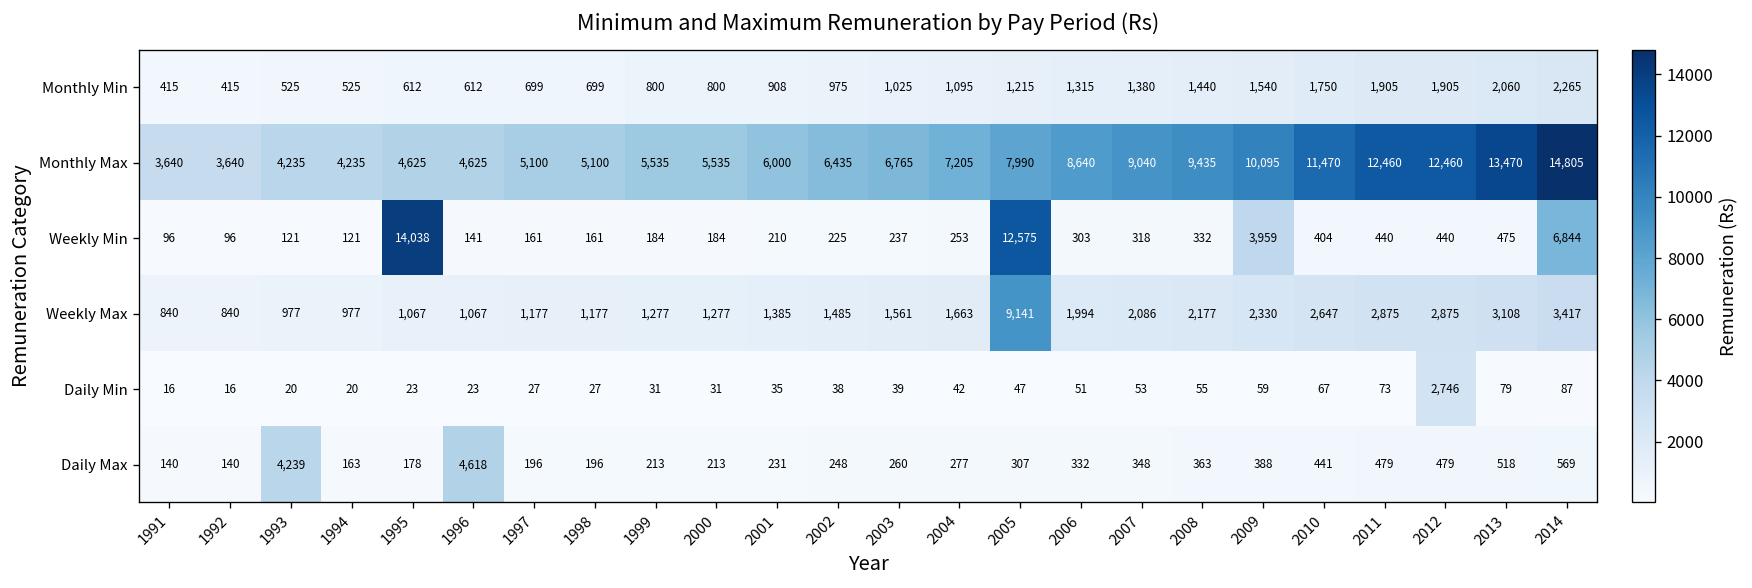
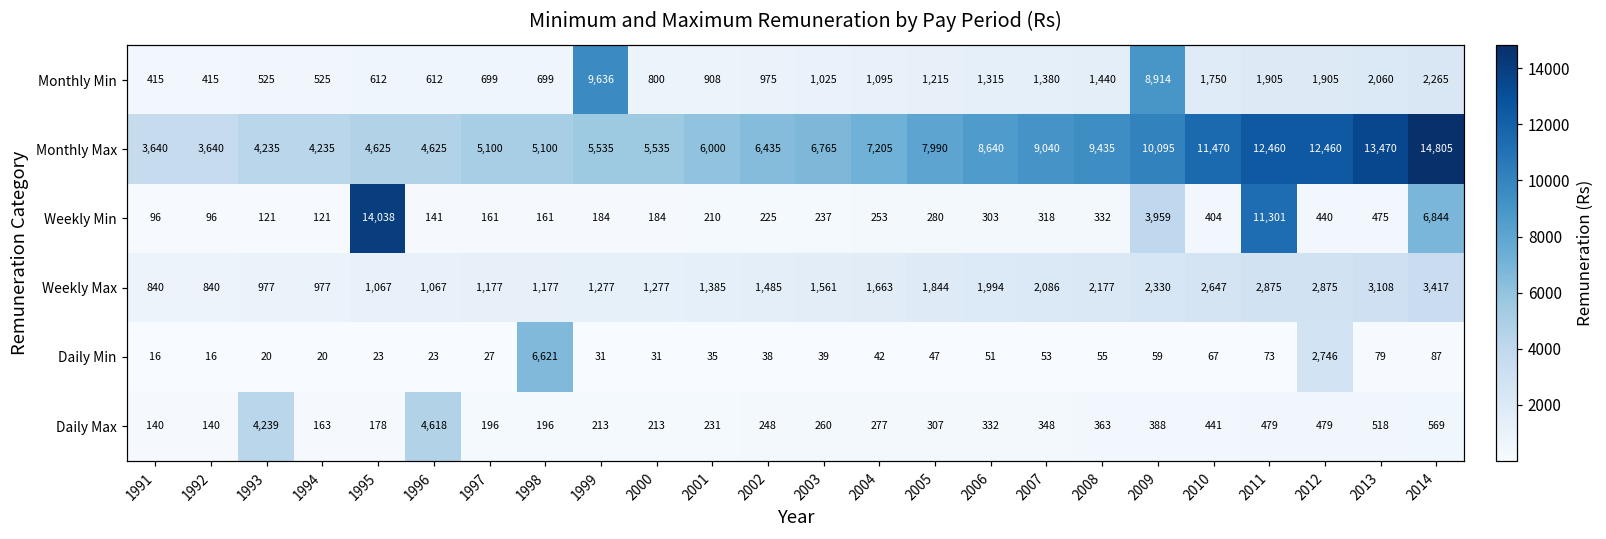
Monthly Min, 1999: 800 -> 9,636
Monthly Min, 2009: 1,540 -> 8,914
Weekly Min, 2005: 12,575 -> 280
Weekly Min, 2011: 440 -> 11,301
Weekly Max, 2005: 9,141 -> 1,844
Daily Min, 1998: 27 -> 6,621
